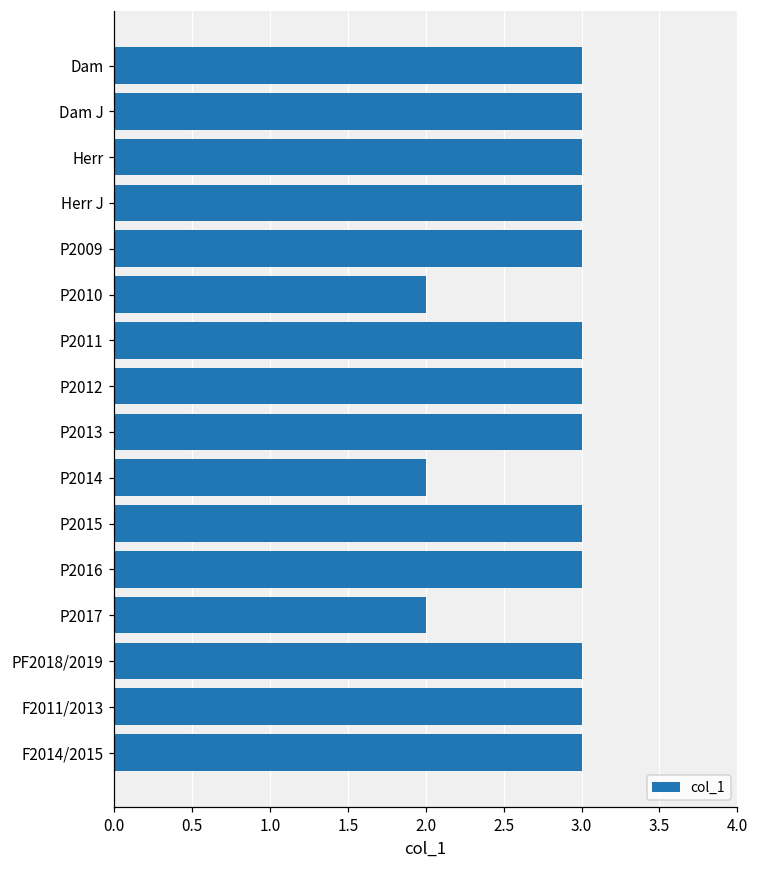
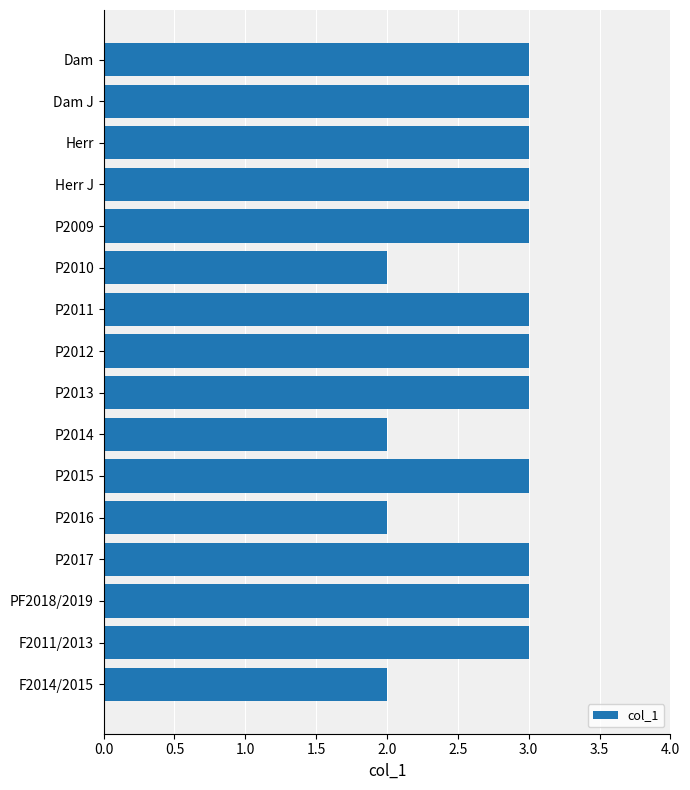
P2016: 3 -> 2
P2017: 2 -> 3
F2014/2015: 3 -> 2
